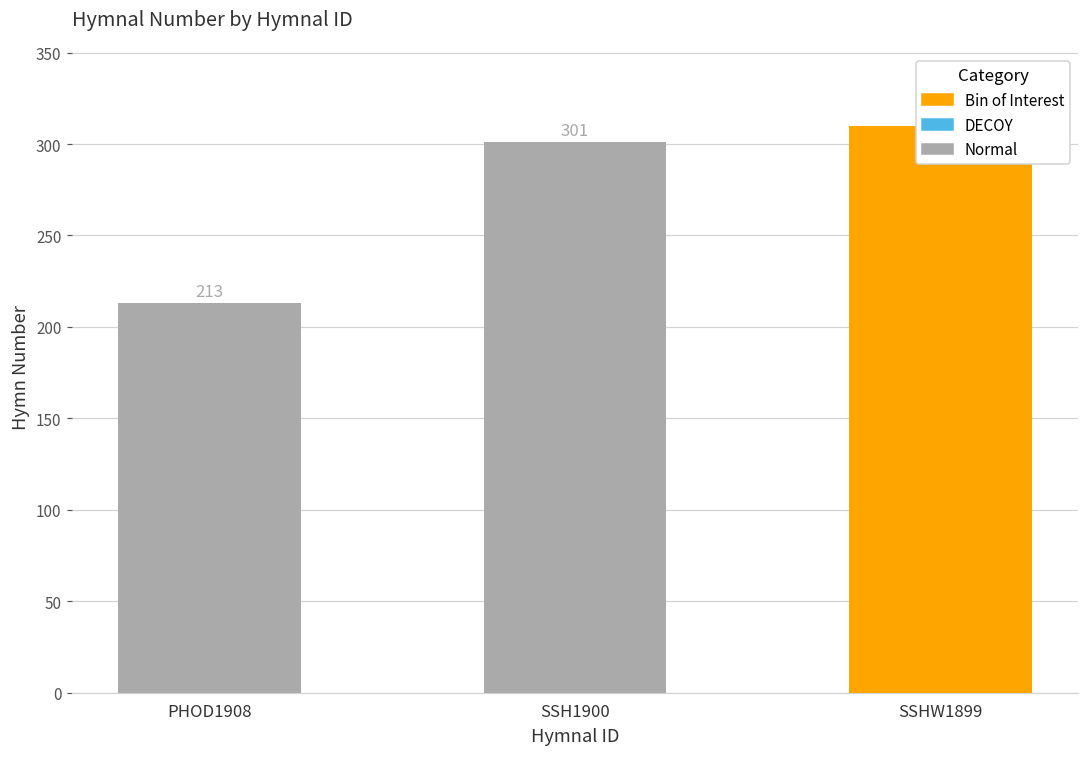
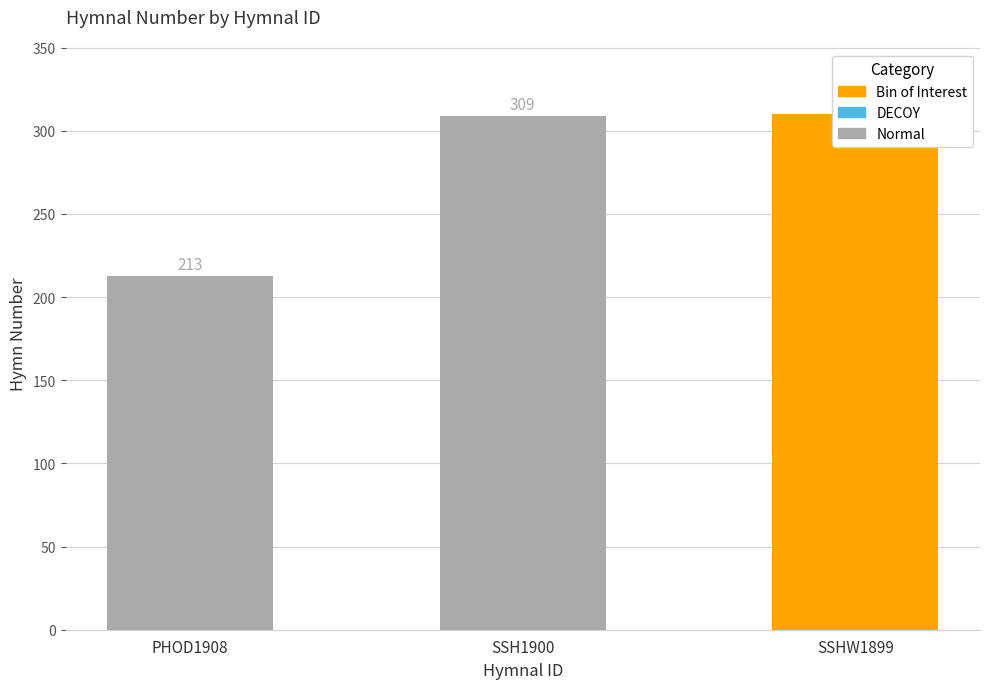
SSH1900: 301 -> 309
